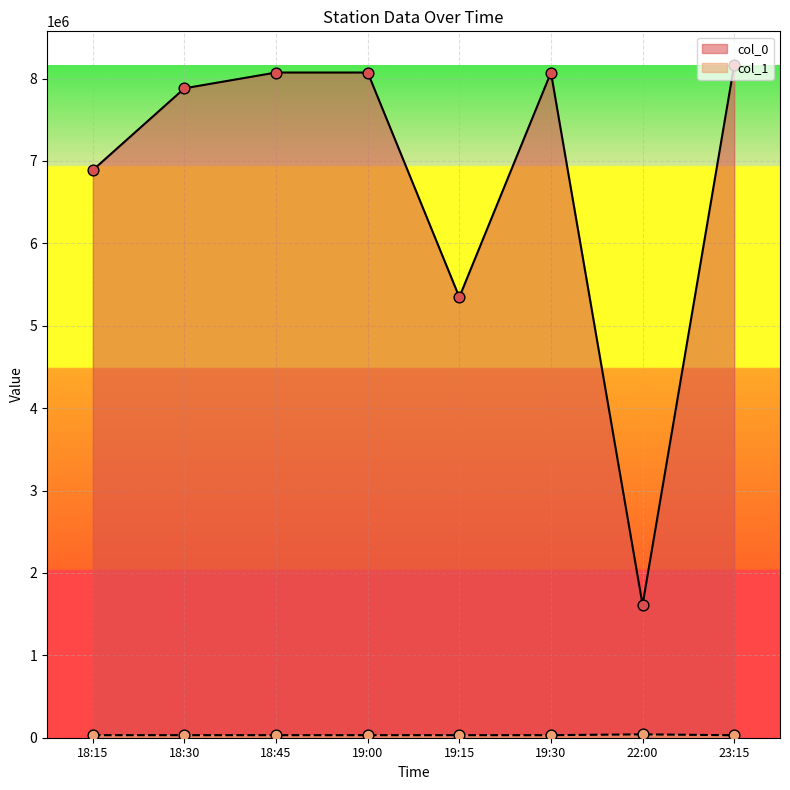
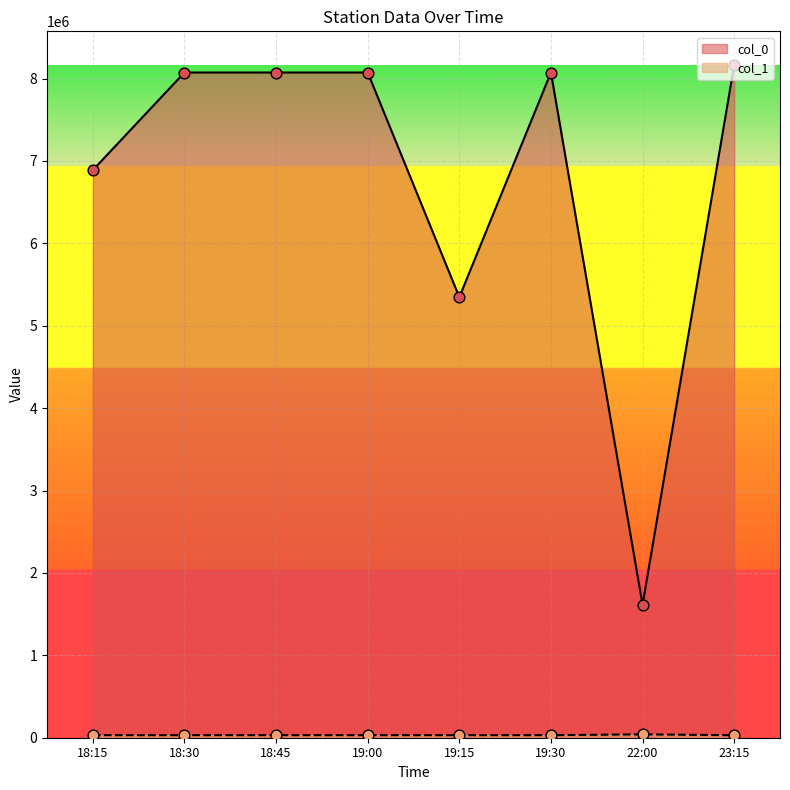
col_0, 18:30: 7900000 -> 8100000
